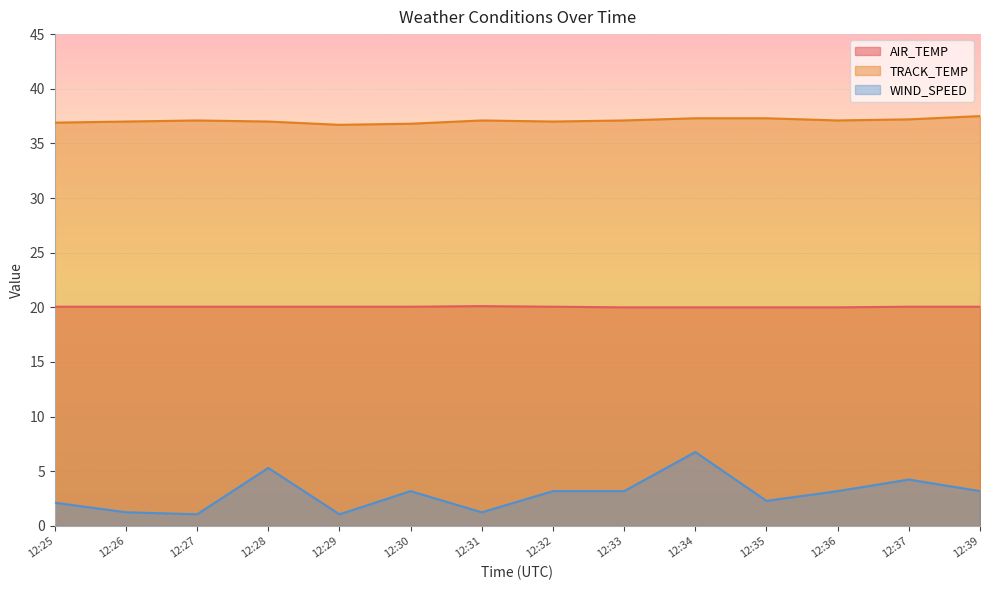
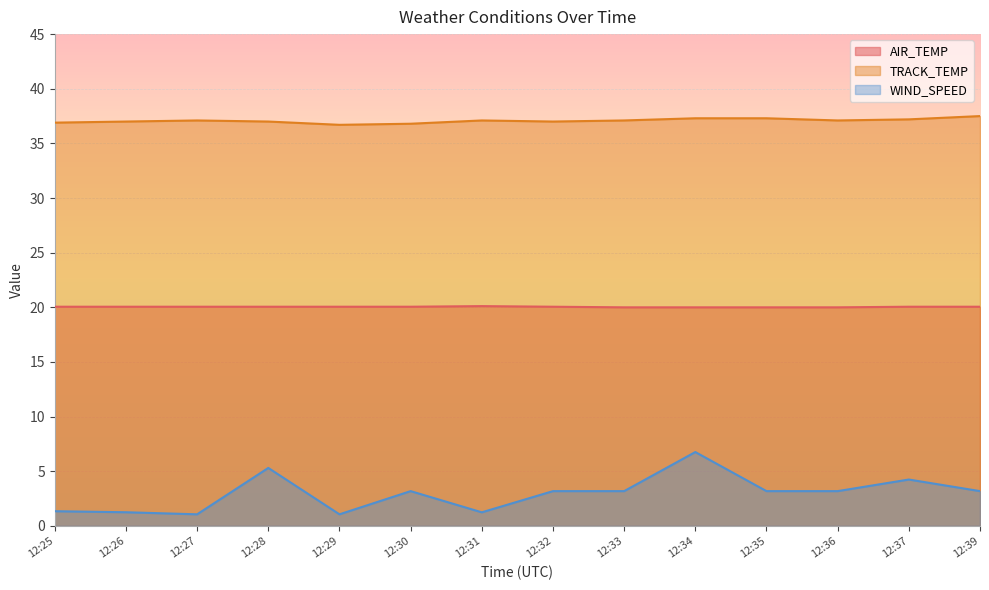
WIND_SPEED, 12:25: 2.1 -> 1.3
WIND_SPEED, 12:35: 2.3 -> 3.2
